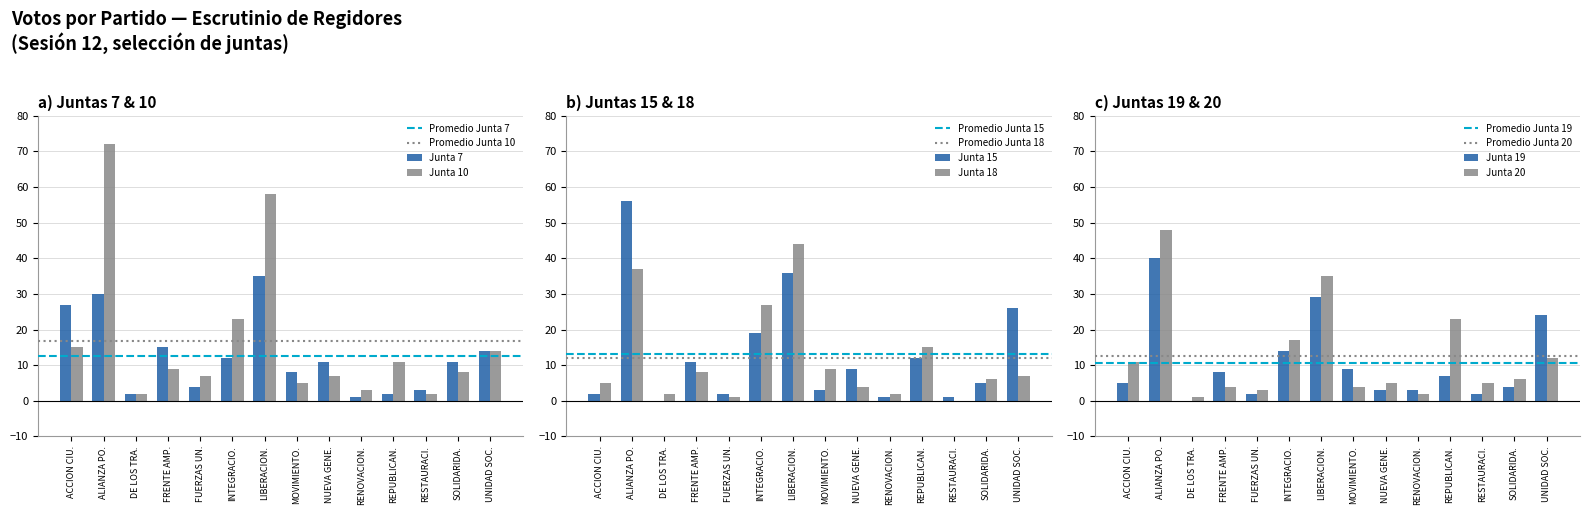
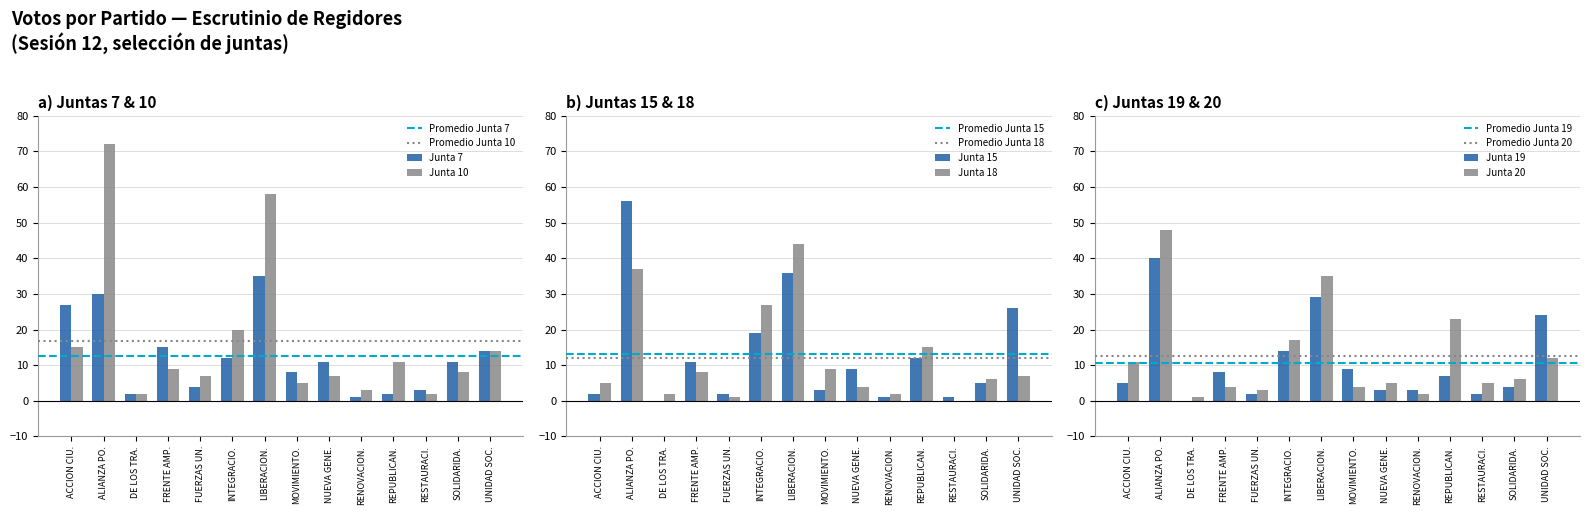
a) Juntas 7 & 10, Junta 10, INTEGRACIO.: 23 -> 20
